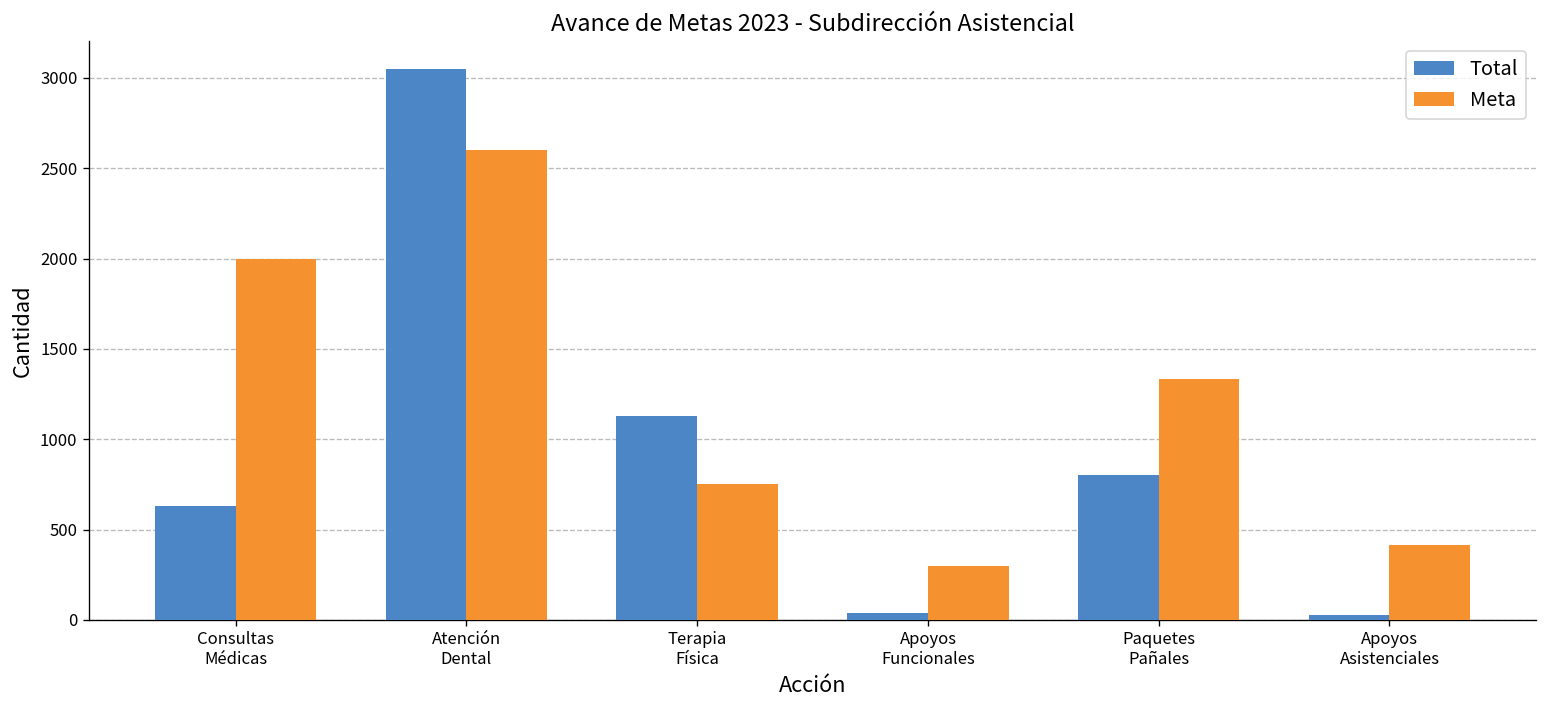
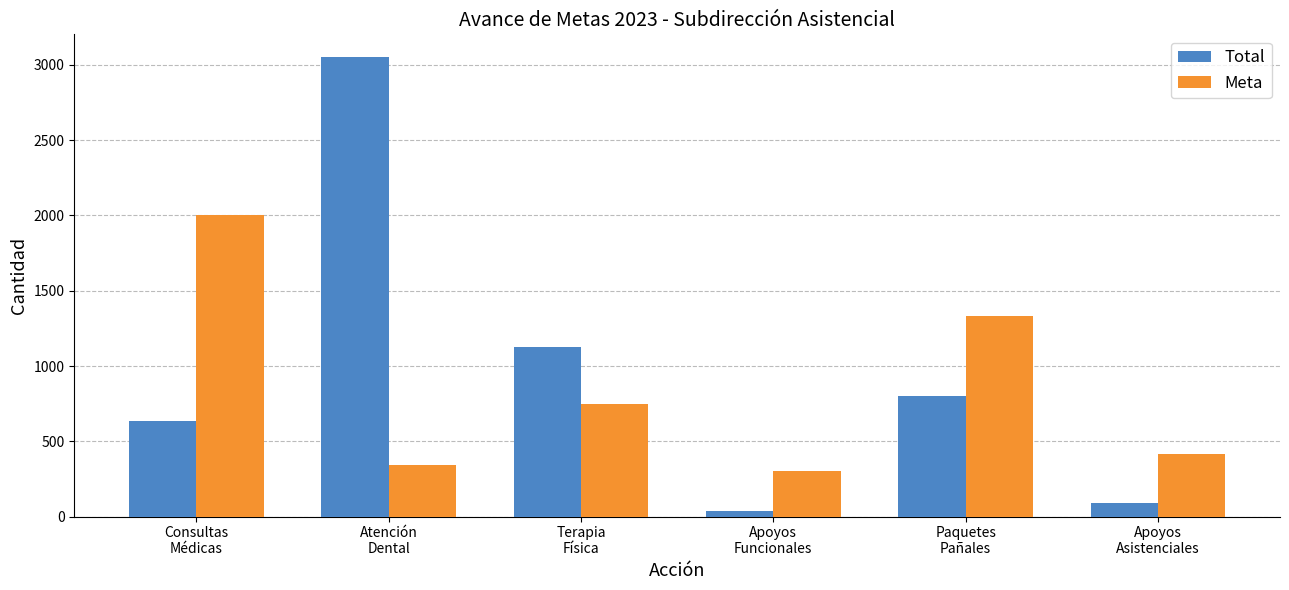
Meta, Atención Dental: 2600 -> 340
Total, Apoyos Asistenciales: 30 -> 90
